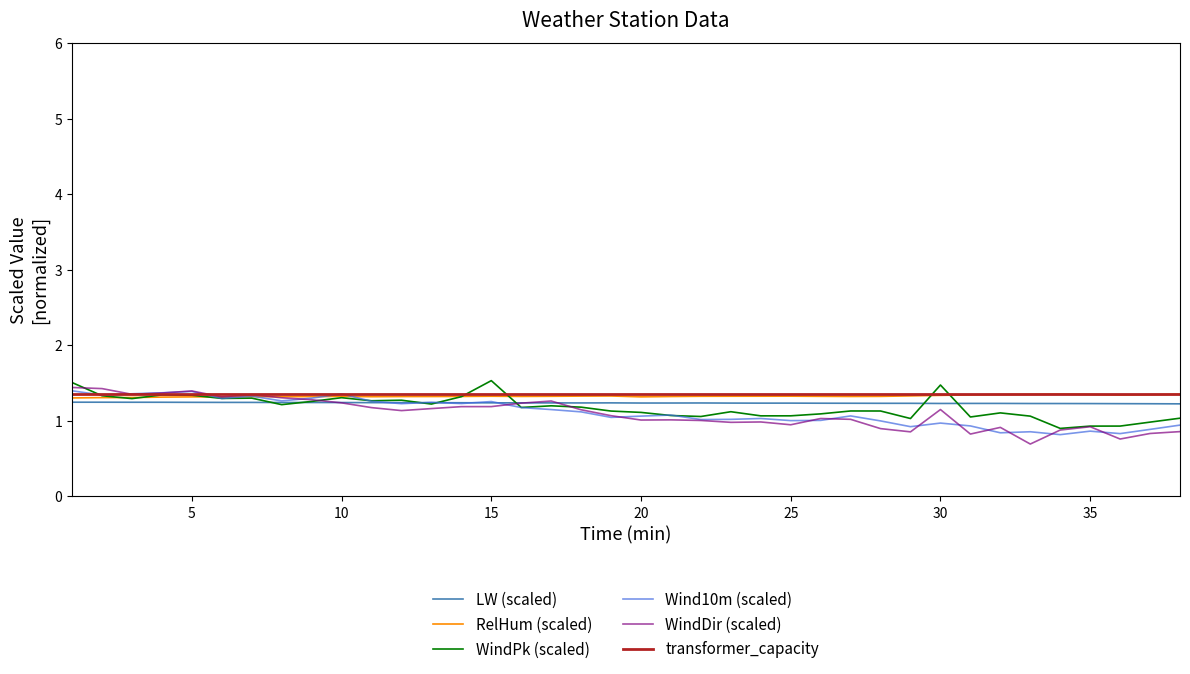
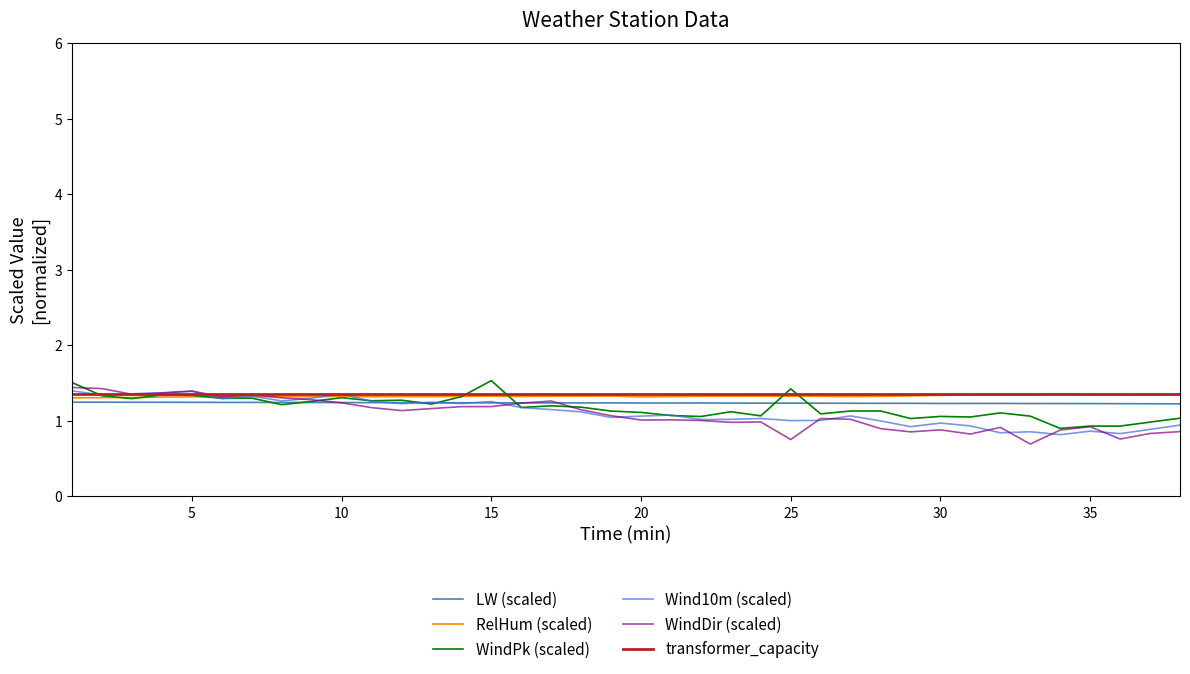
WindPk (scaled), 25: 1.1 -> 1.4
WindDir (scaled), 25: 0.9 -> 0.8
WindPk (scaled), 30: 1.5 -> 1.1
WindDir (scaled), 30: 1.1 -> 0.9
